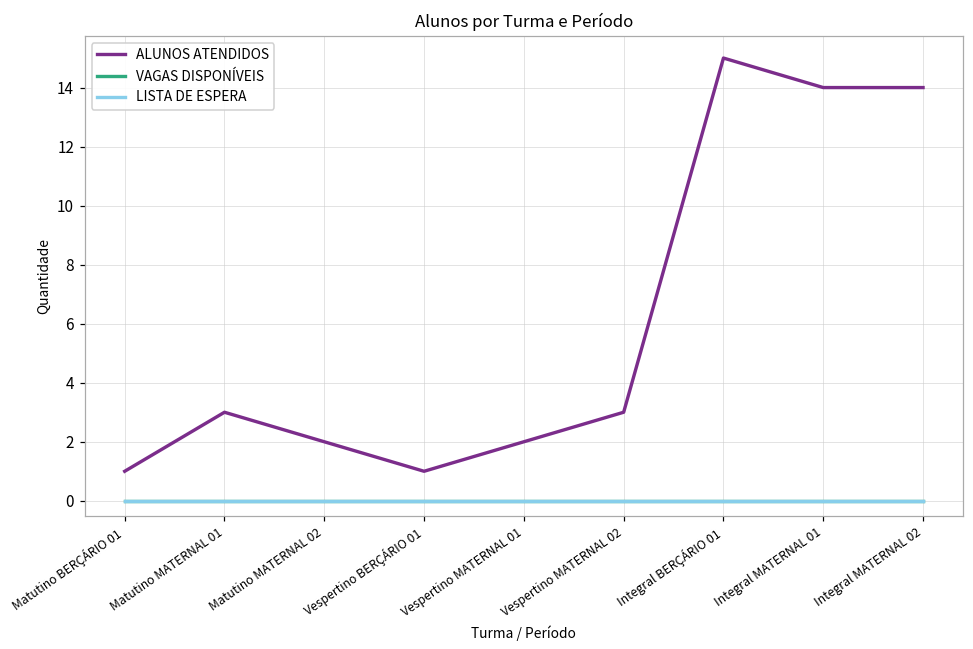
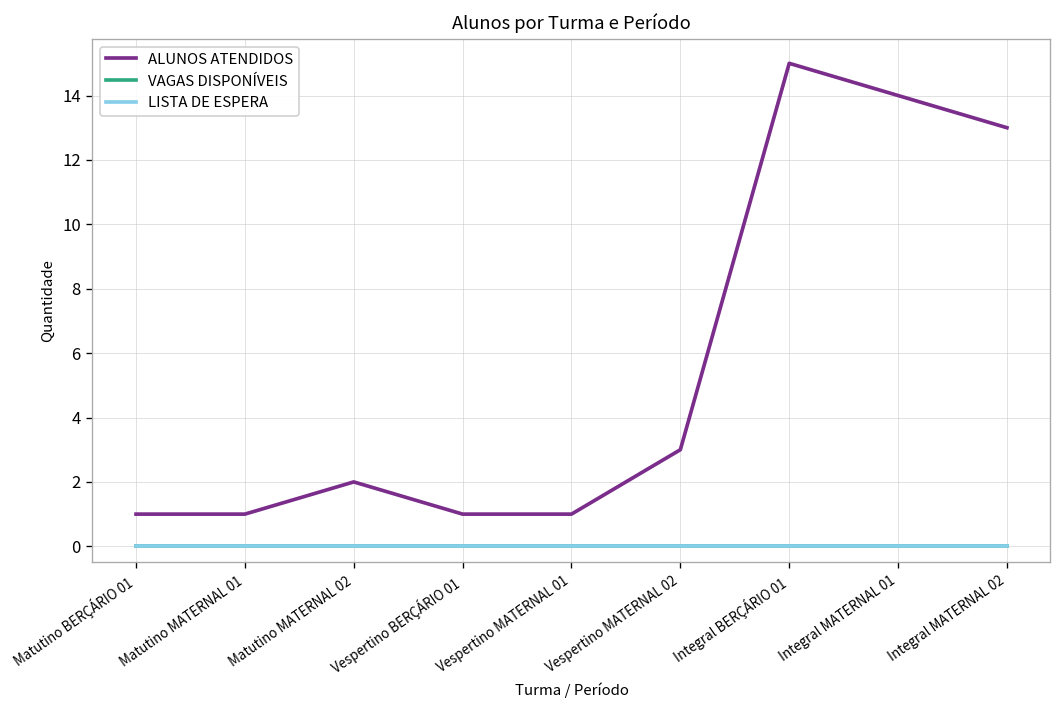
ALUNOS ATENDIDOS, Matutino MATERNAL 01: 3 -> 1
ALUNOS ATENDIDOS, Vespertino MATERNAL 01: 2 -> 1
ALUNOS ATENDIDOS, Integral MATERNAL 02: 14 -> 13
